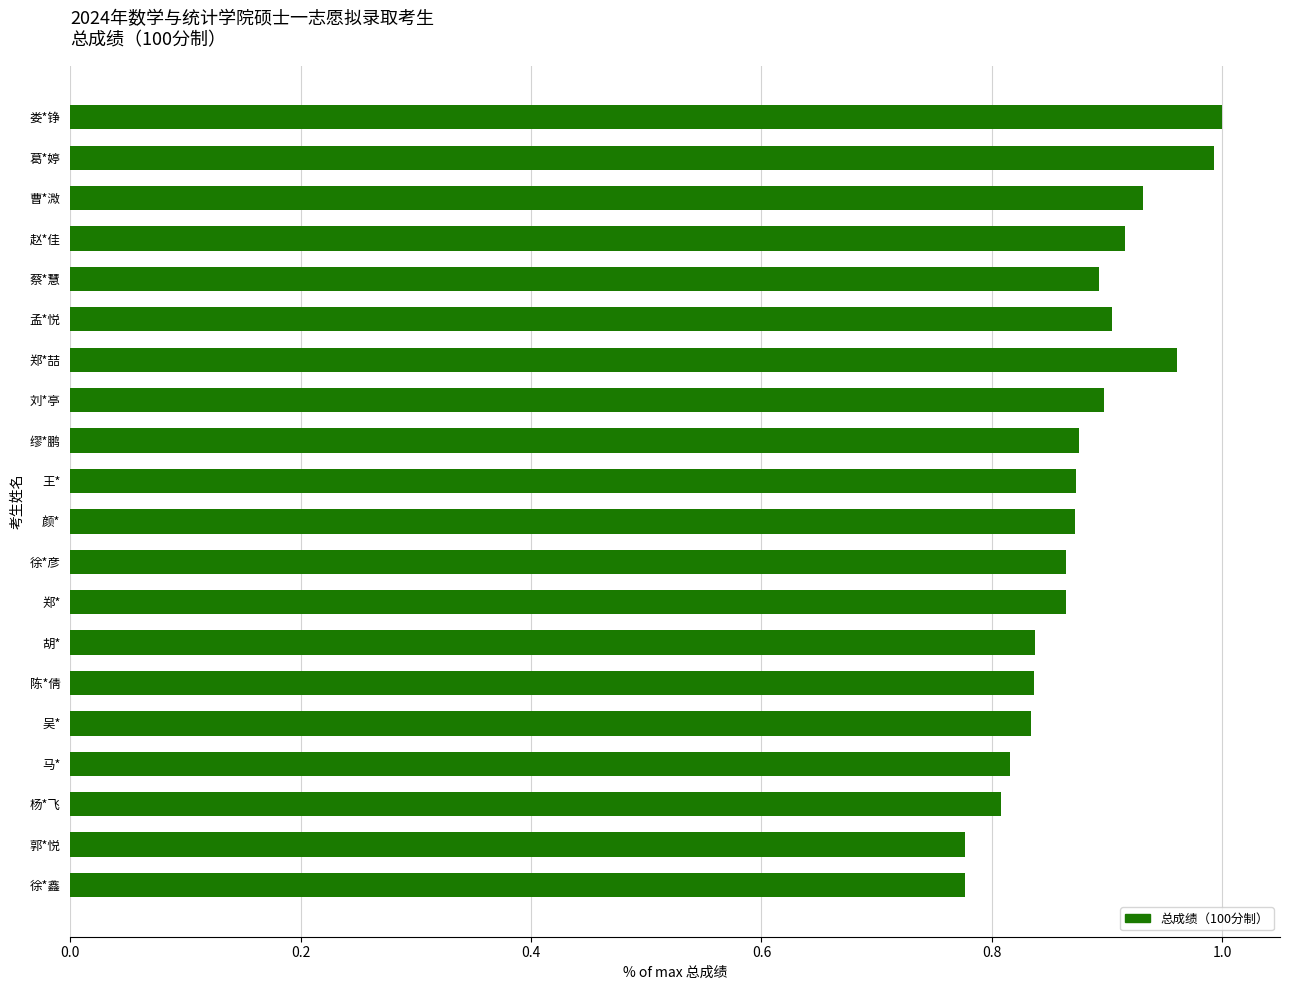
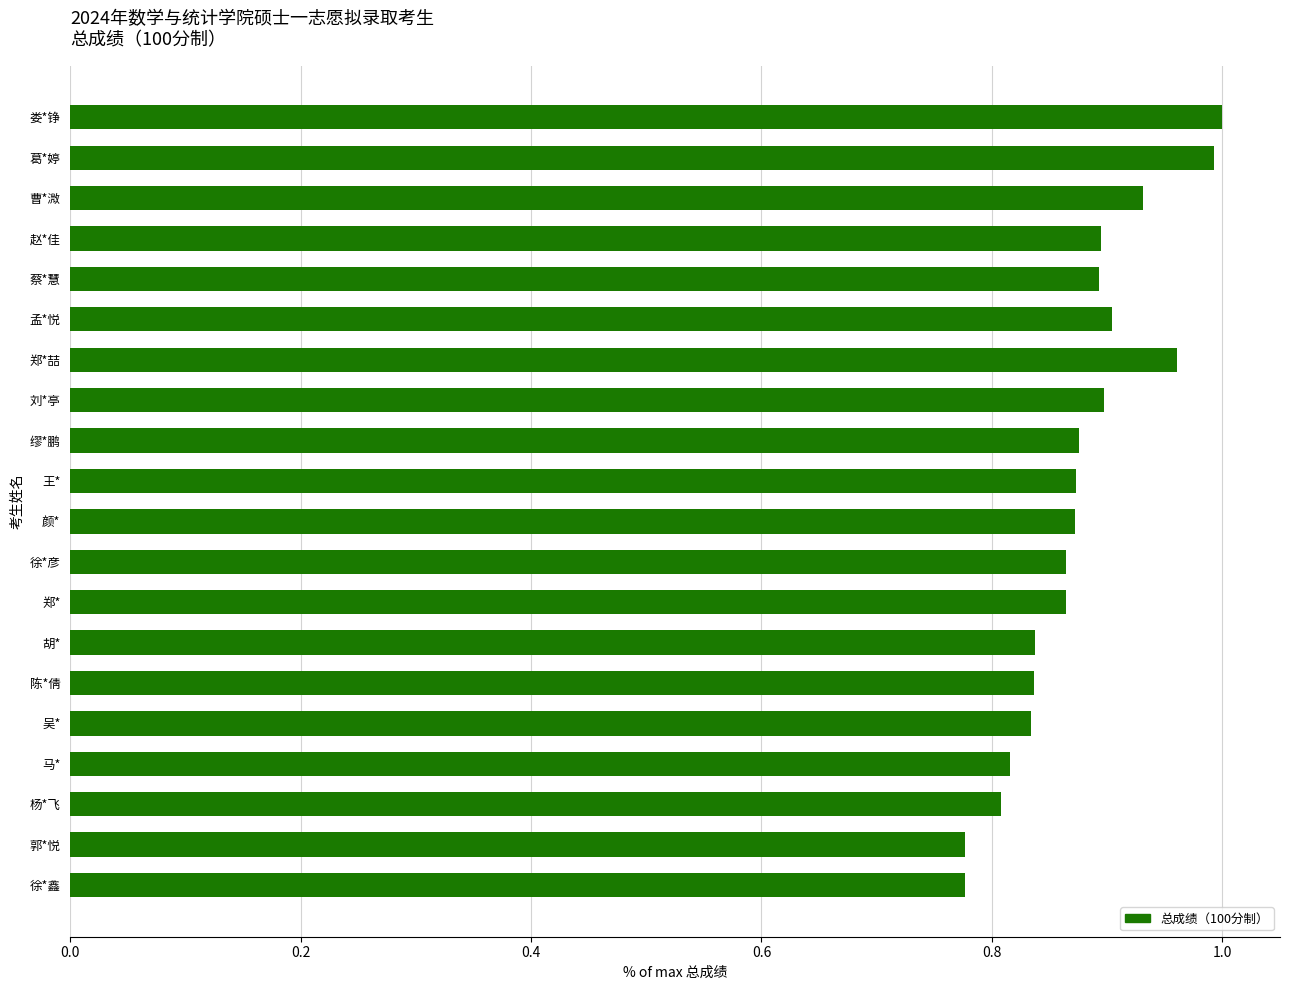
赵*佳: 0.915 -> 0.895
